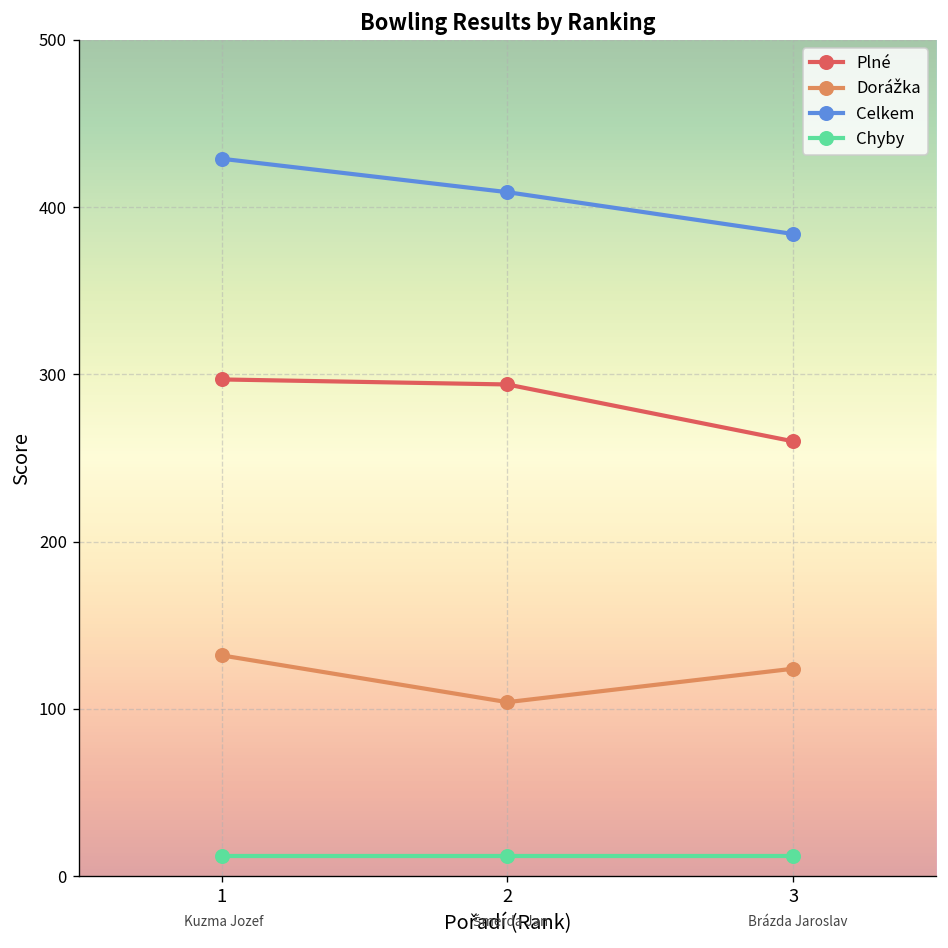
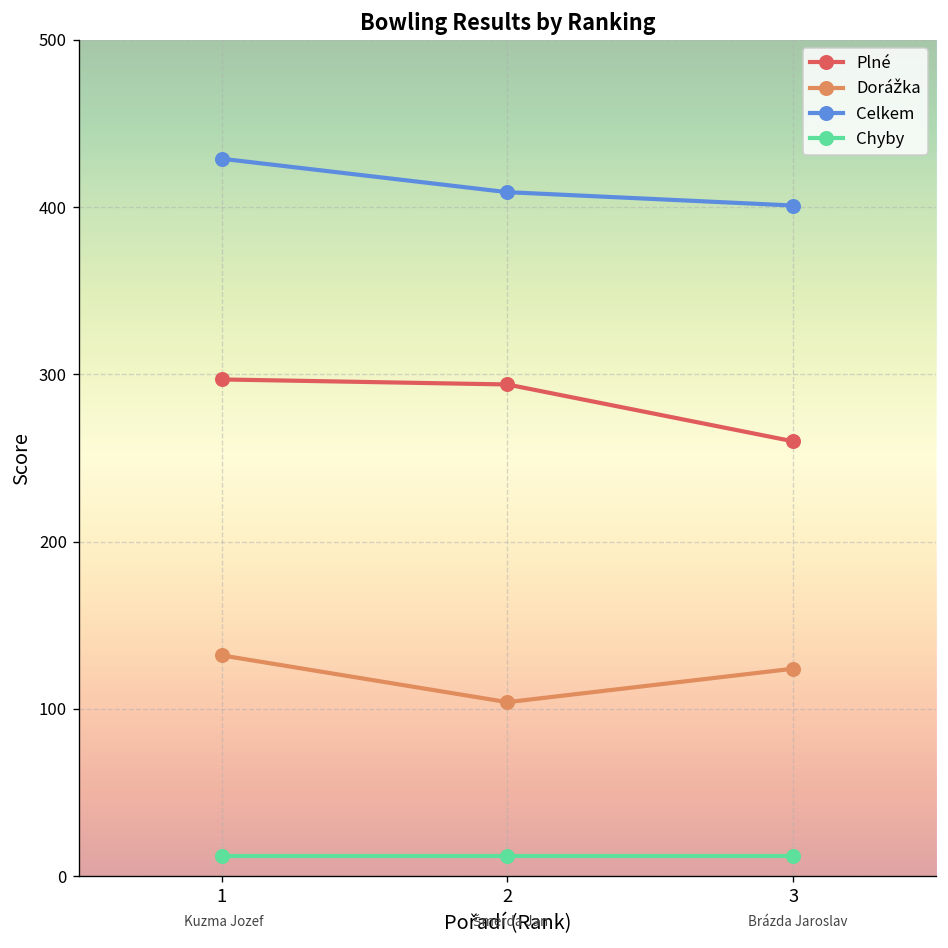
Celkem, 3: 384 -> 401
